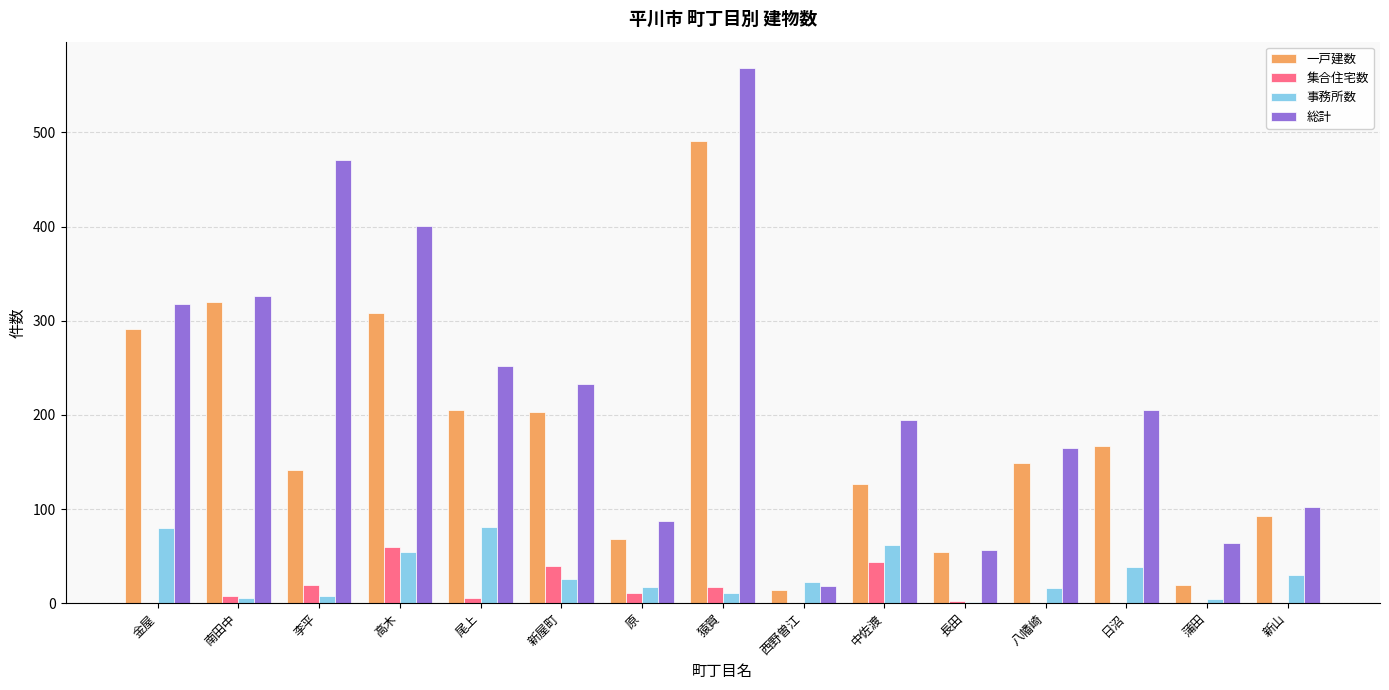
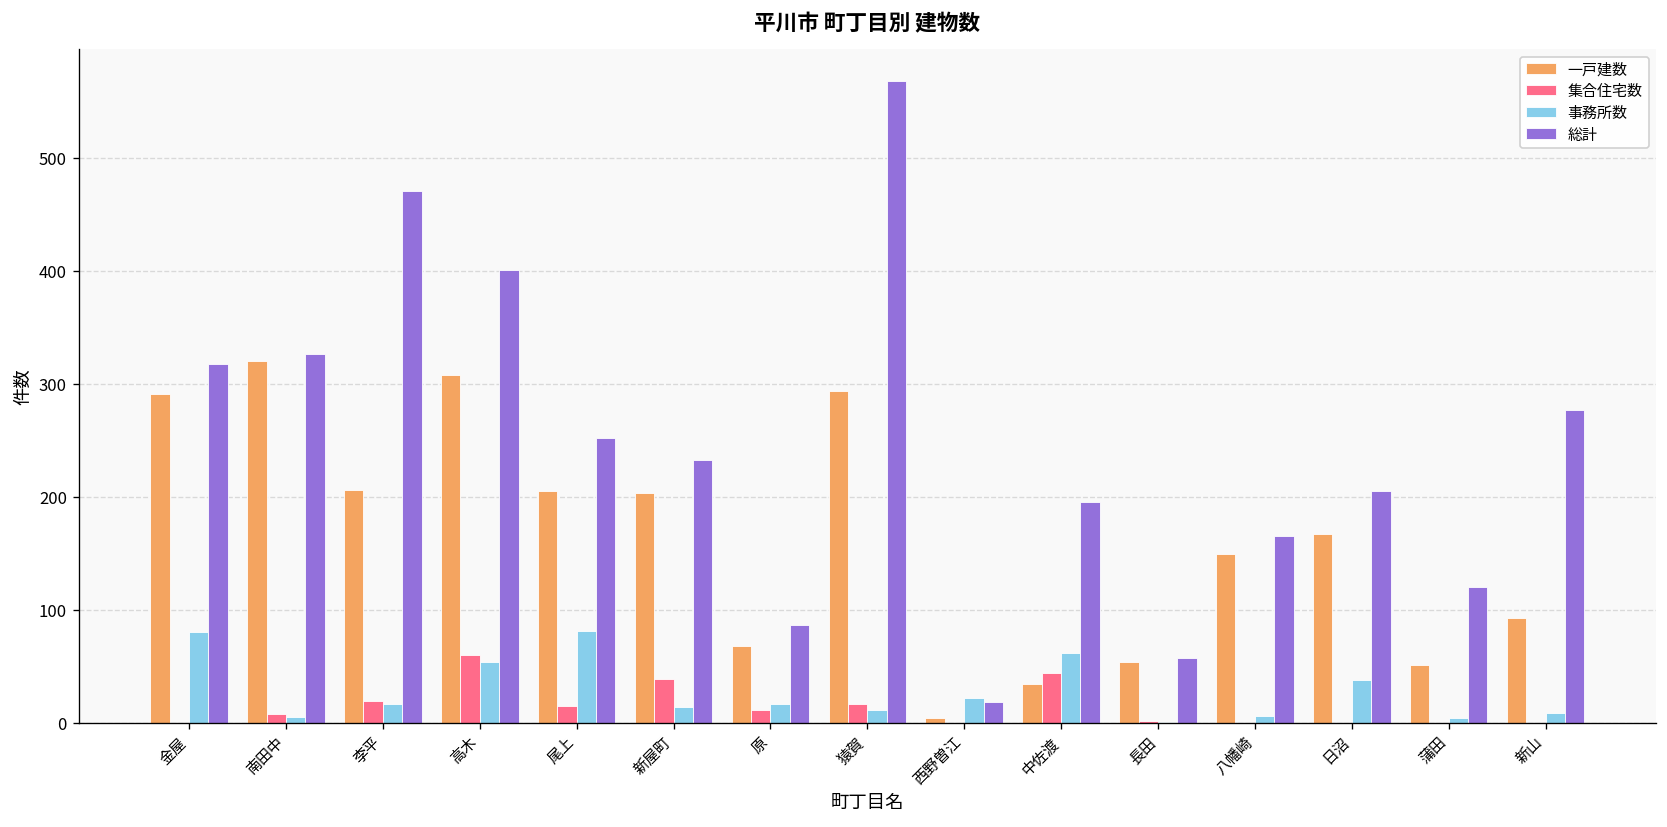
一戸建数, 李平: 140 -> 210
事務所数, 李平: 10 -> 20
集合住宅数, 尾上: 10 -> 20
事務所数, 新屋町: 30 -> 10
一戸建数, 猿賀: 490 -> 290
一戸建数, 西野曽江: 10 -> 0
一戸建数, 中佐渡: 130 -> 30
事務所数, 八幡崎: 20 -> 10
一戸建数, 蒲田: 20 -> 50
総計, 蒲田: 60 -> 120
事務所数, 新山: 30 -> 10
総計, 新山: 100 -> 280
